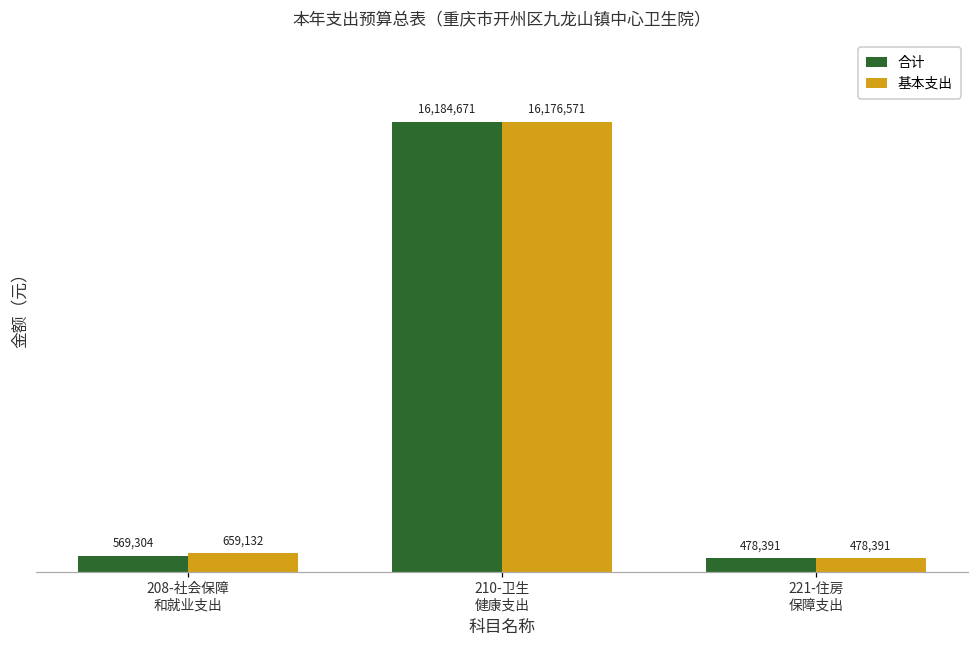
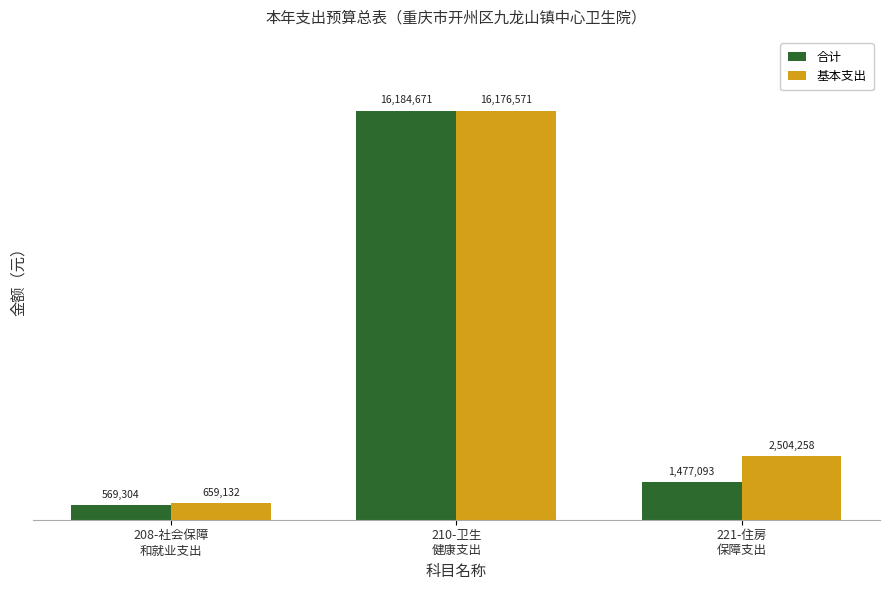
合计, 221-住房 保障支出: 478,391 -> 1,477,093
基本支出, 221-住房 保障支出: 478,391 -> 2,504,258
